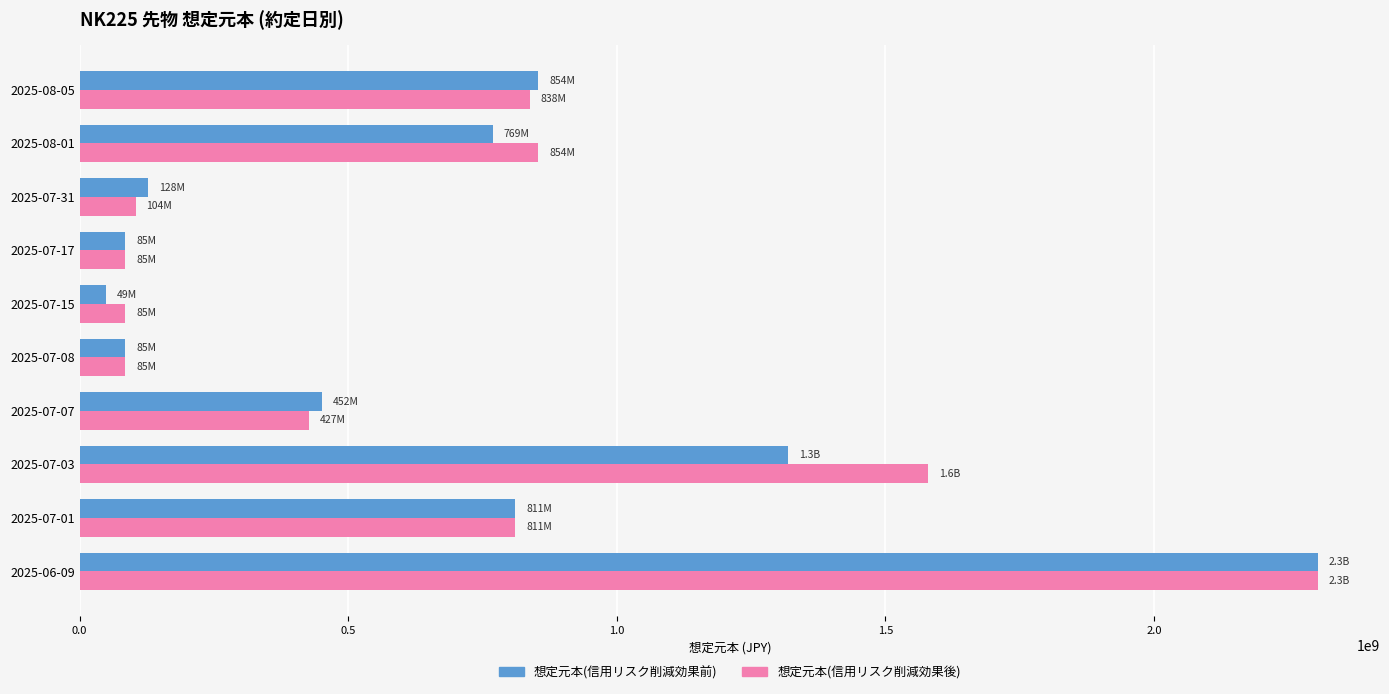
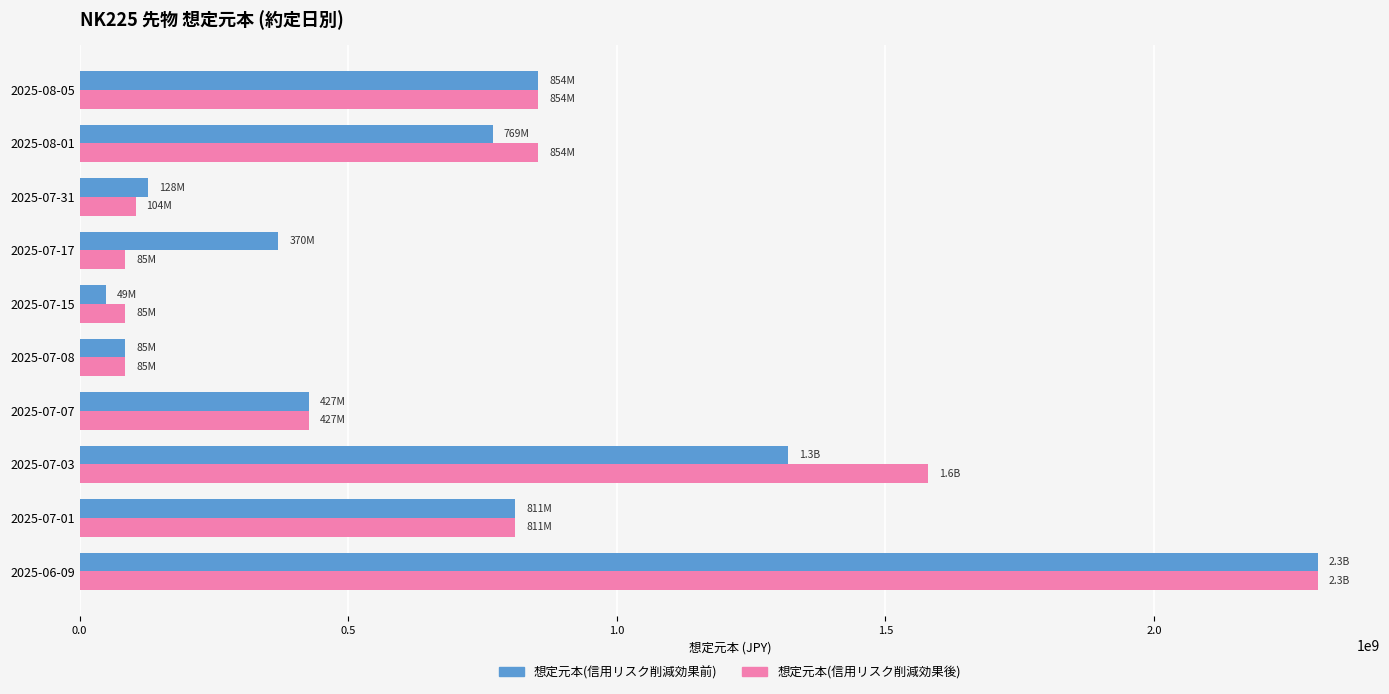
想定元本(信用リスク削減効果後), 2025-08-05: 838M -> 854M
想定元本(信用リスク削減効果前), 2025-07-17: 85M -> 370M
想定元本(信用リスク削減効果前), 2025-07-07: 452M -> 427M
